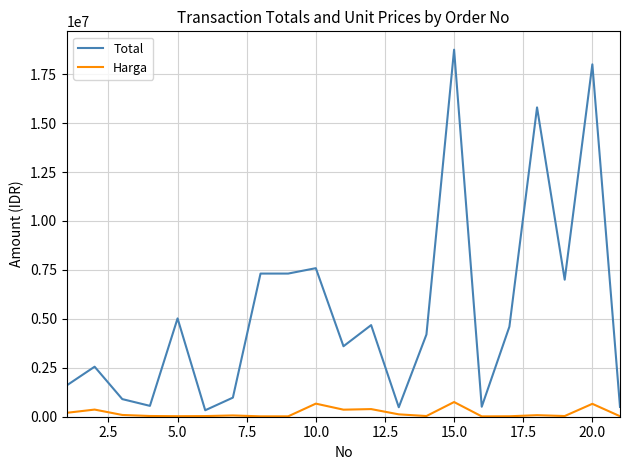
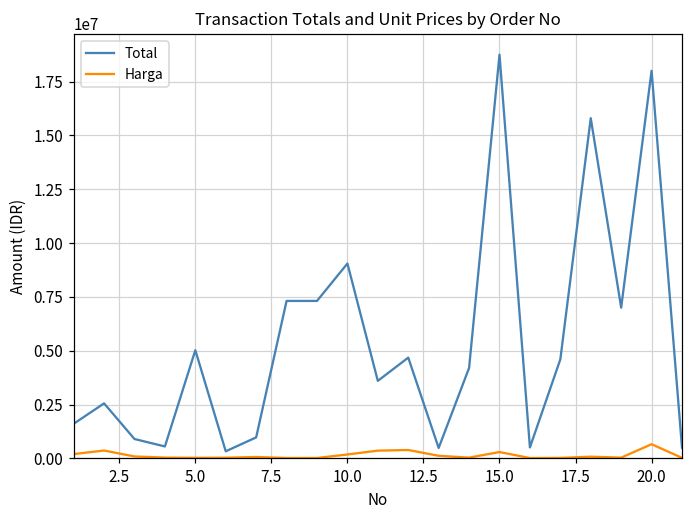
Total, 10.0: 7600000 -> 9100000
Harga, 10.0: 700000 -> 200000
Harga, 15.0: 800000 -> 300000
